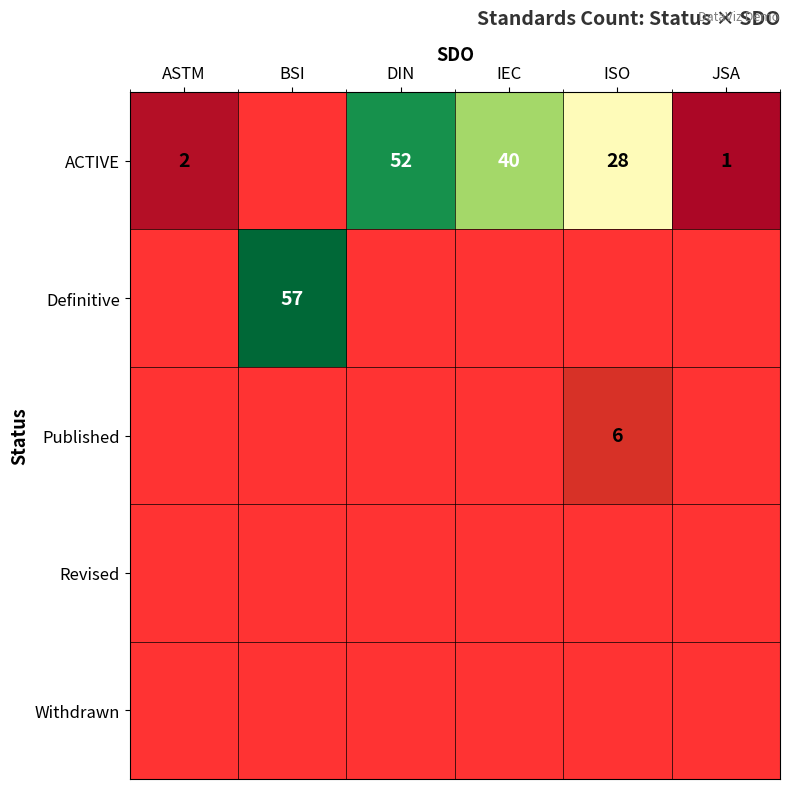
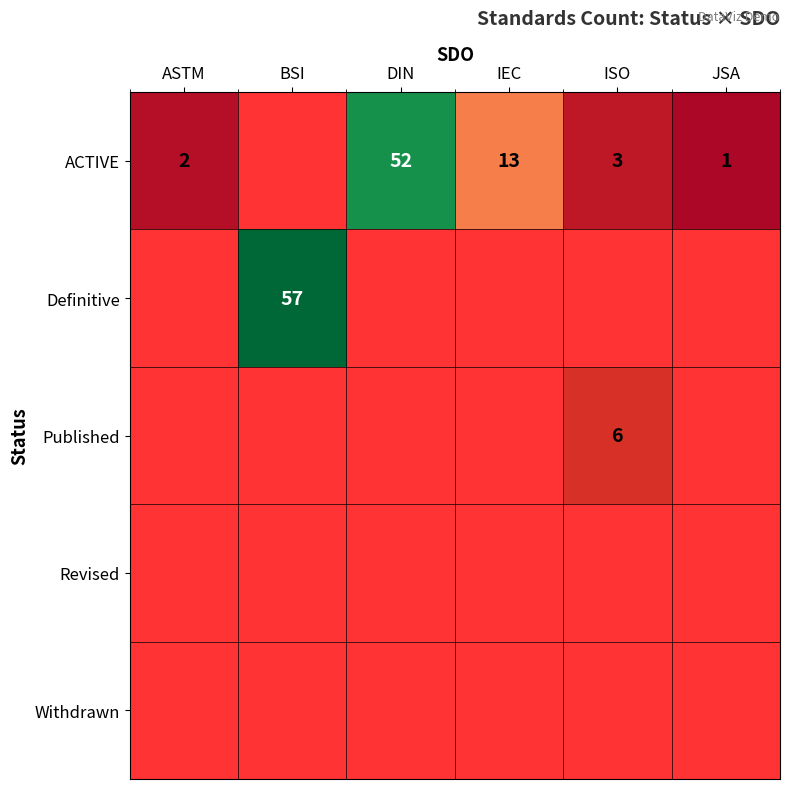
ACTIVE, IEC: 40 -> 13
ACTIVE, ISO: 28 -> 3
